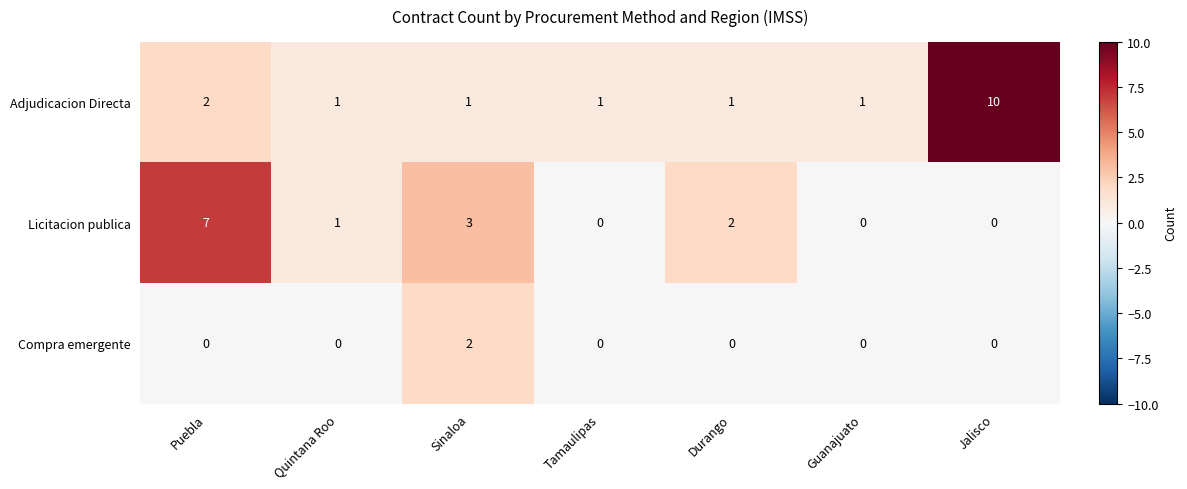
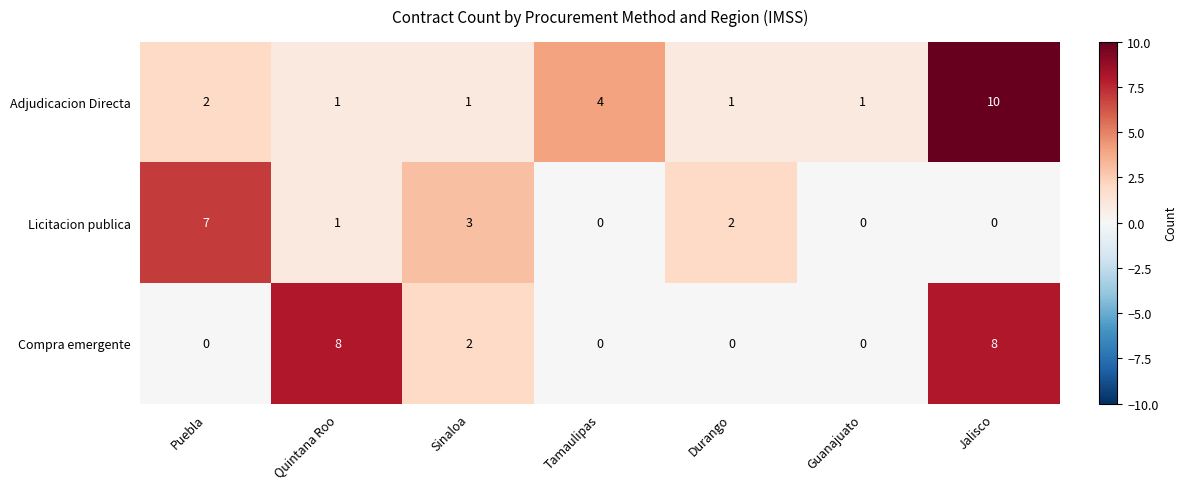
Adjudicacion Directa, Tamaulipas: 1 -> 4
Compra emergente, Quintana Roo: 0 -> 8
Compra emergente, Jalisco: 0 -> 8
